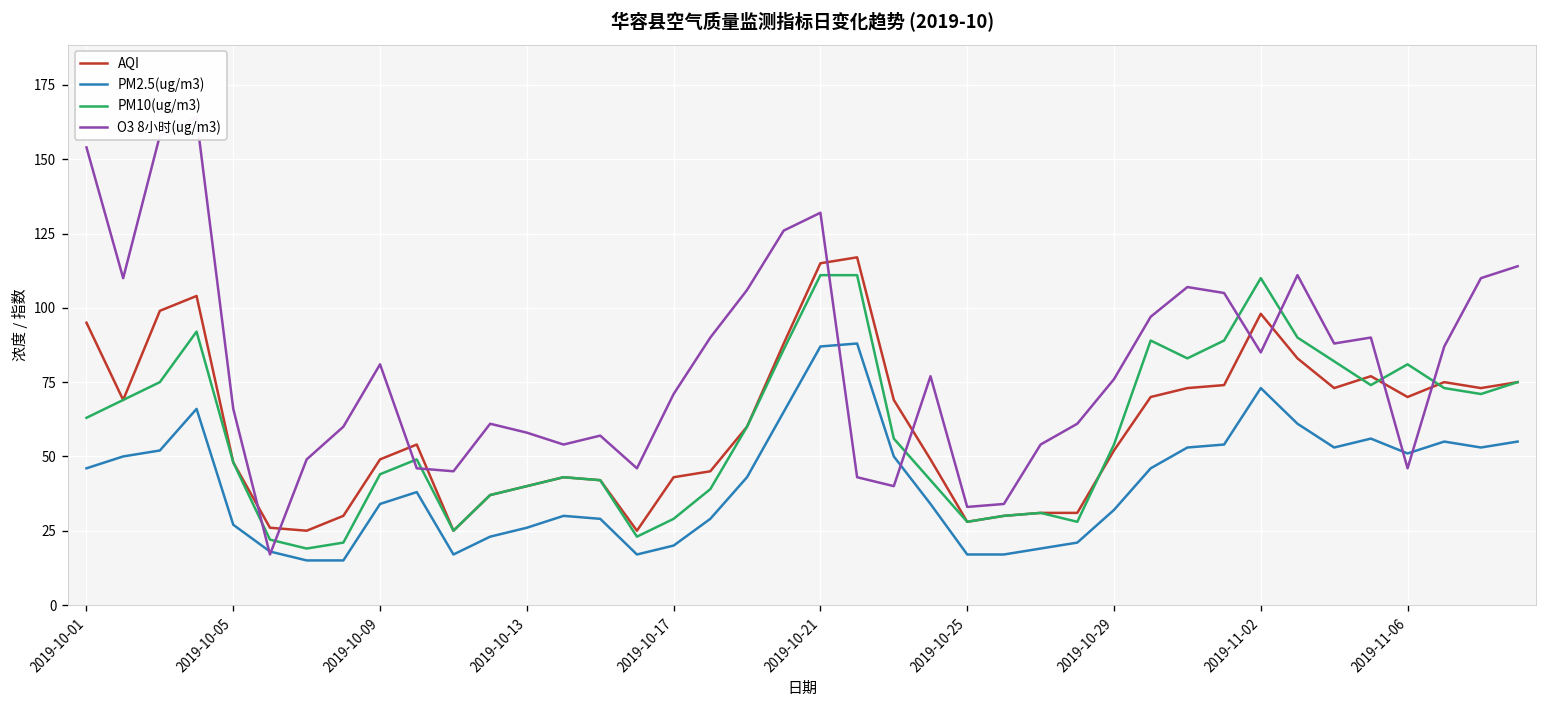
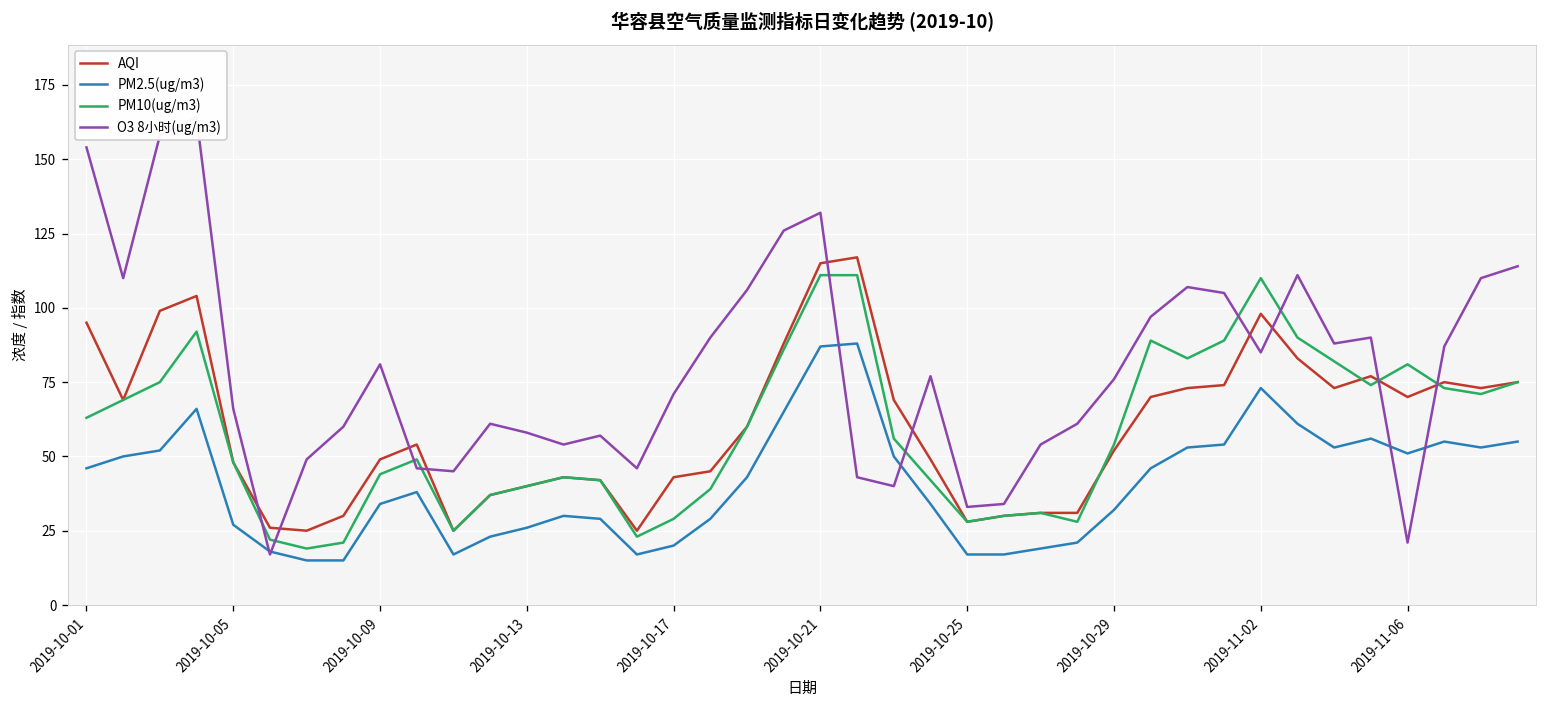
O3 8小时(ug/m3), 2019-11-06: 46 -> 21
